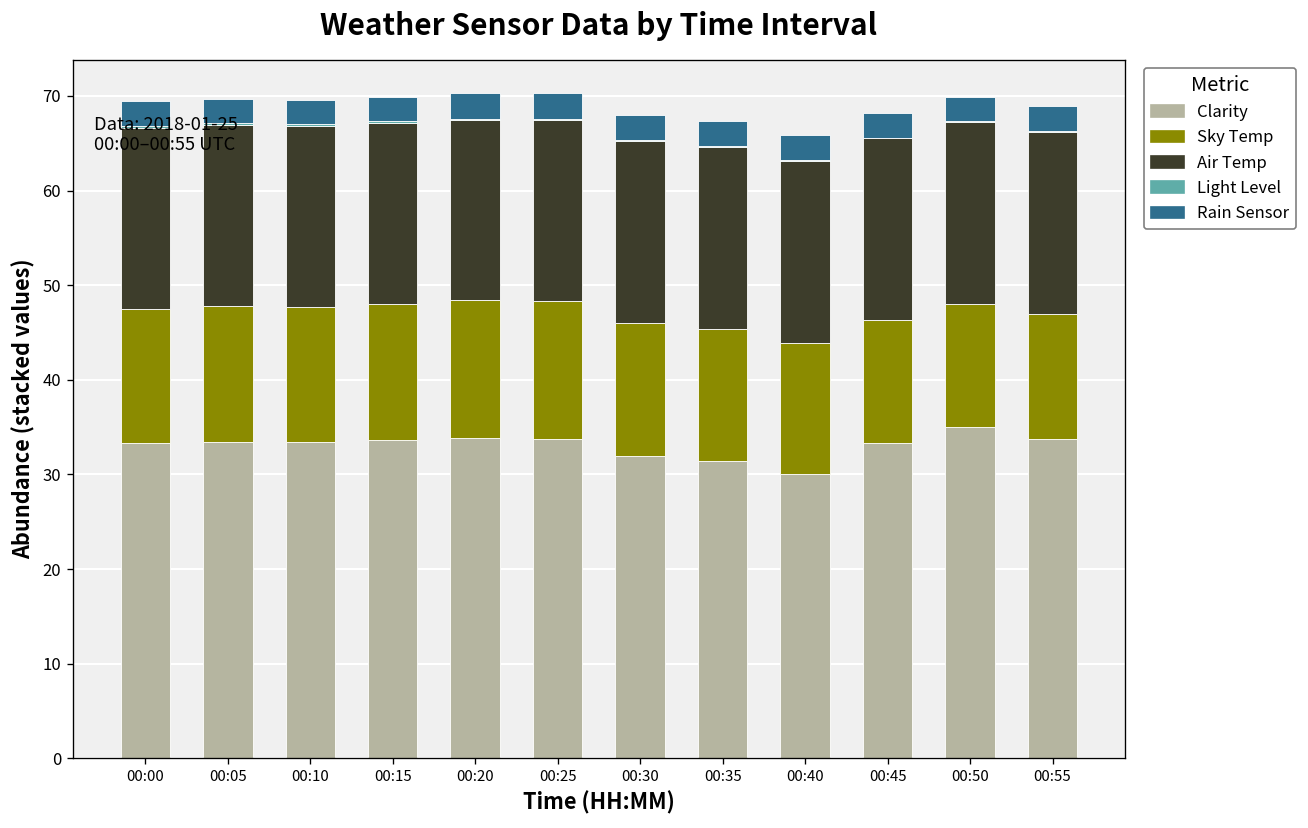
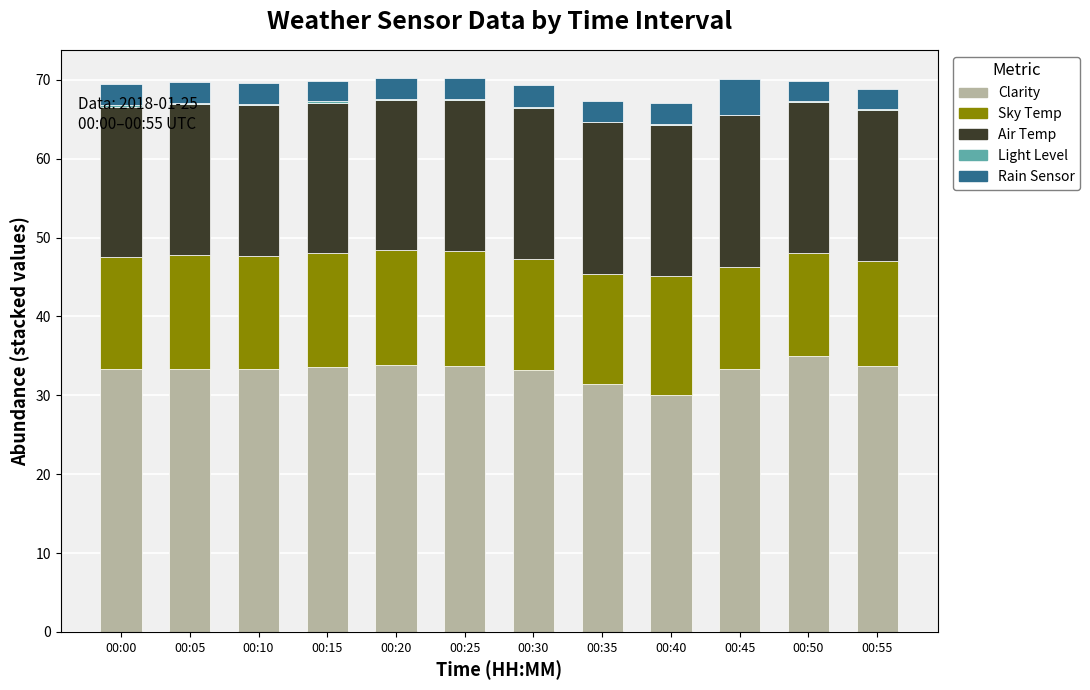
Clarity, 00:30: 32 -> 33
Sky Temp, 00:40: 14 -> 15
Rain Sensor, 00:45: 3 -> 5
